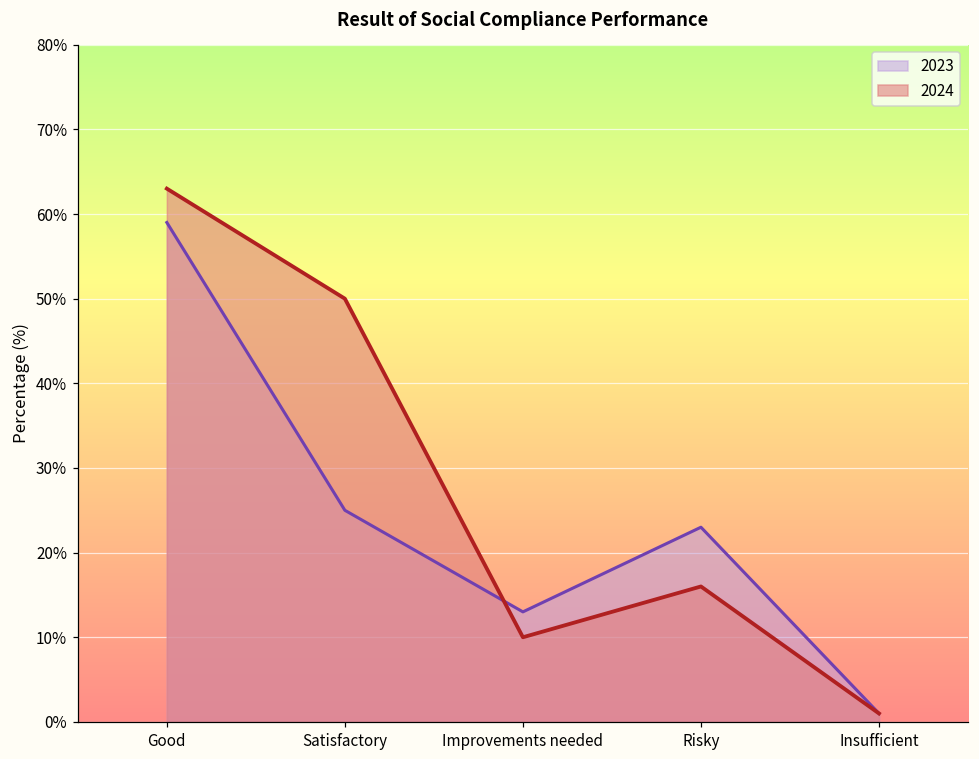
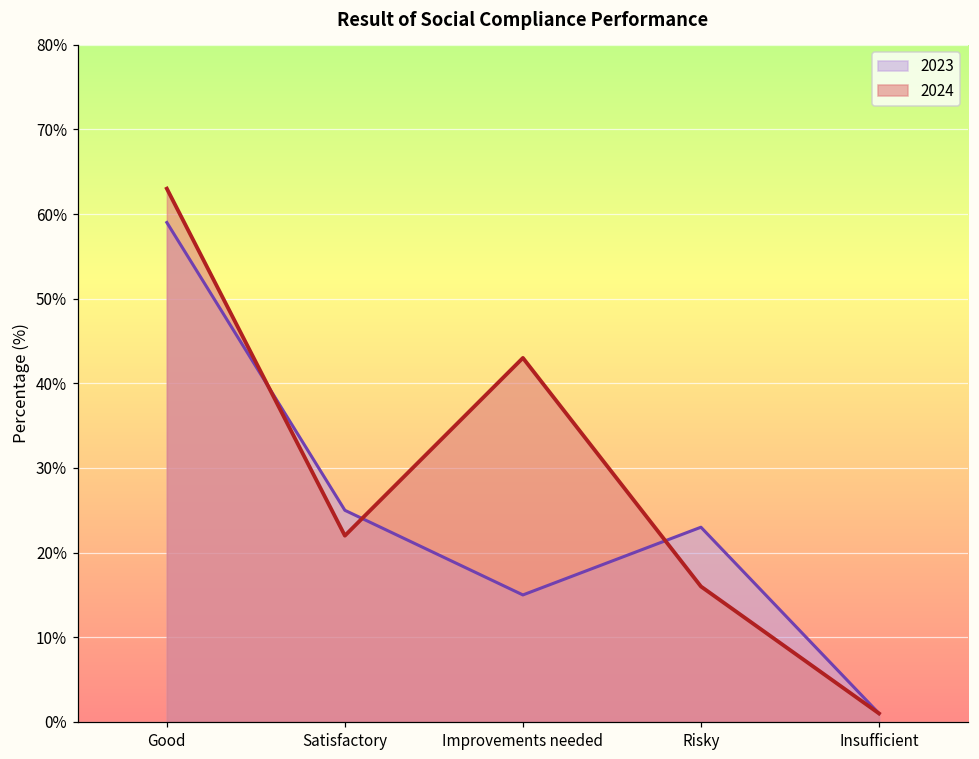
2024, Satisfactory: 50% -> 22%
2023, Improvements needed: 13% -> 15%
2024, Improvements needed: 10% -> 43%
